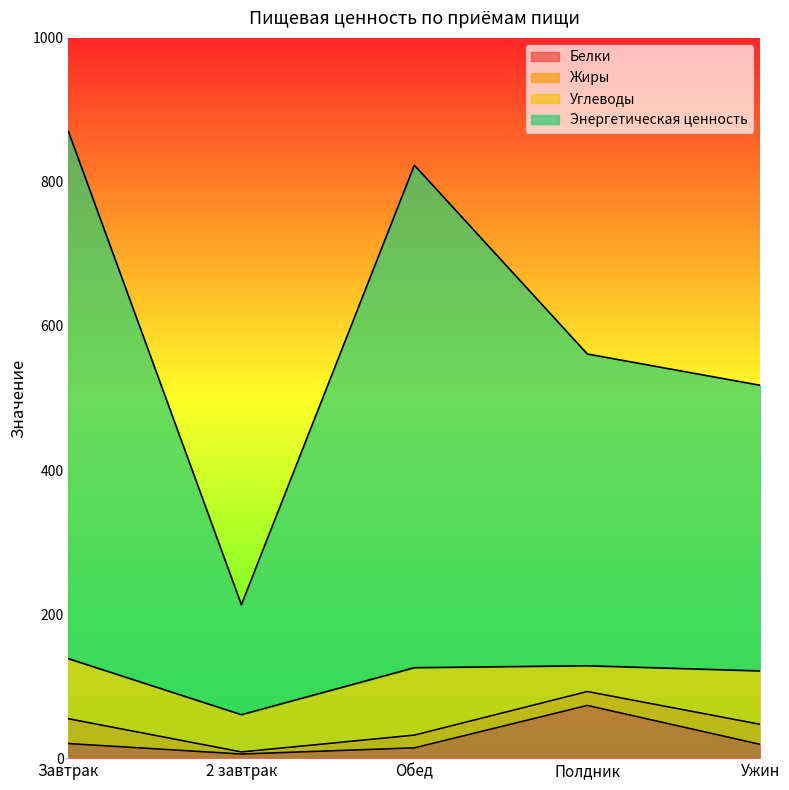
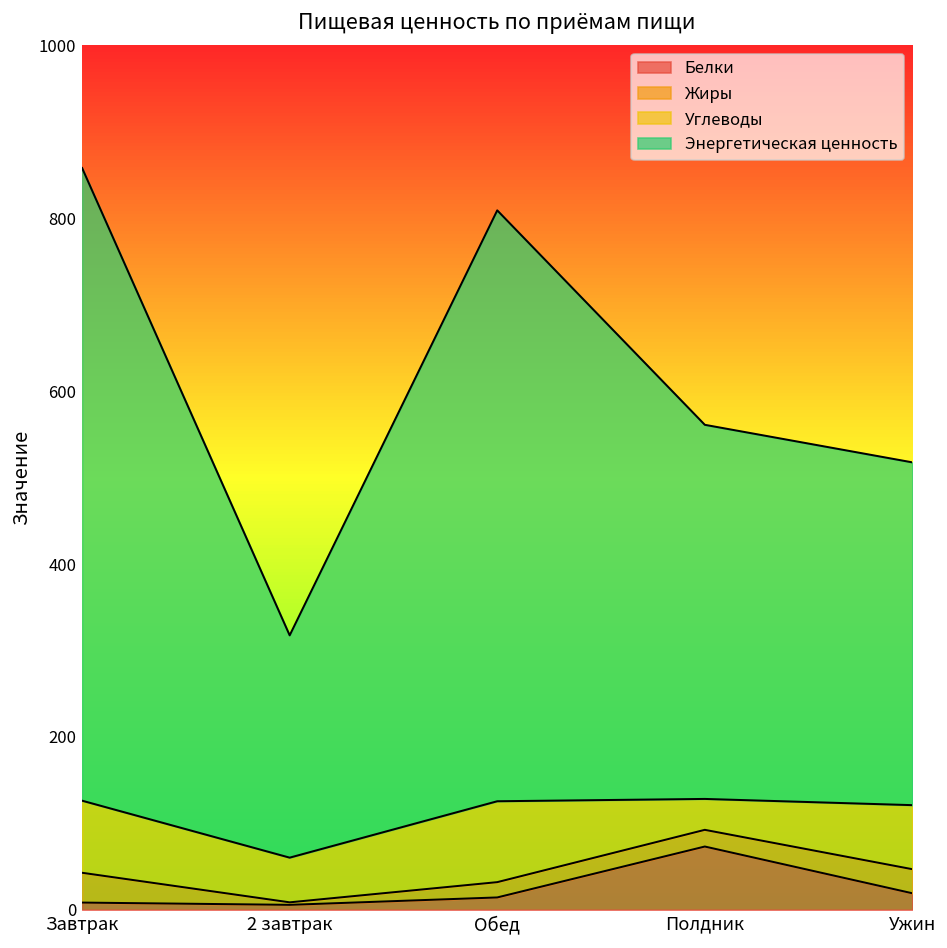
Белки, Завтрак: 20 -> 10
Энергетическая ценность, 2 завтрак: 150 -> 260
Энергетическая ценность, Обед: 700 -> 680
